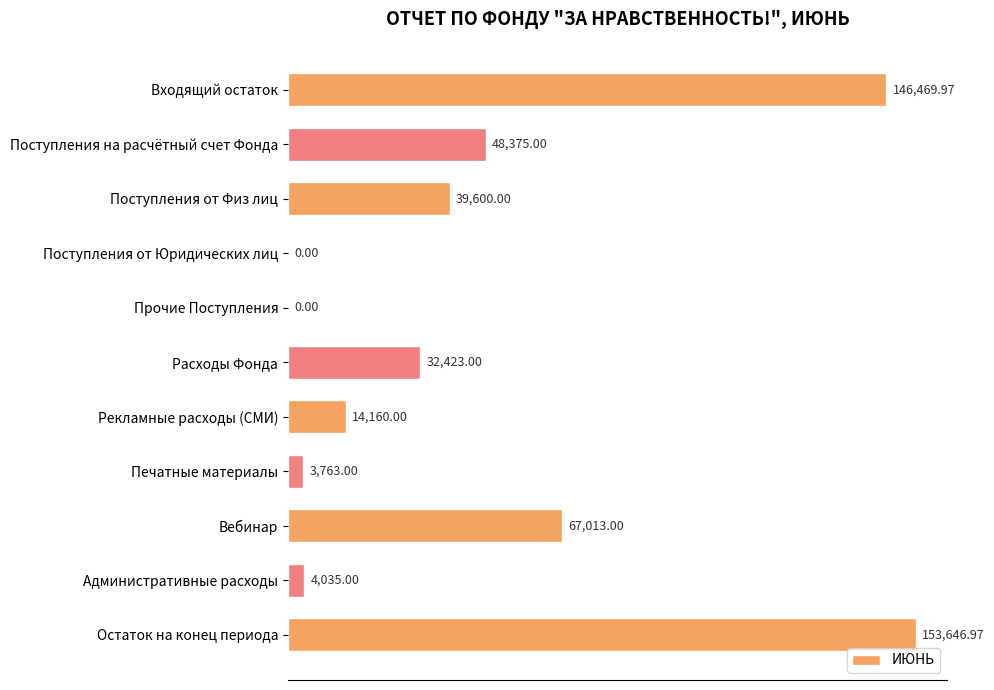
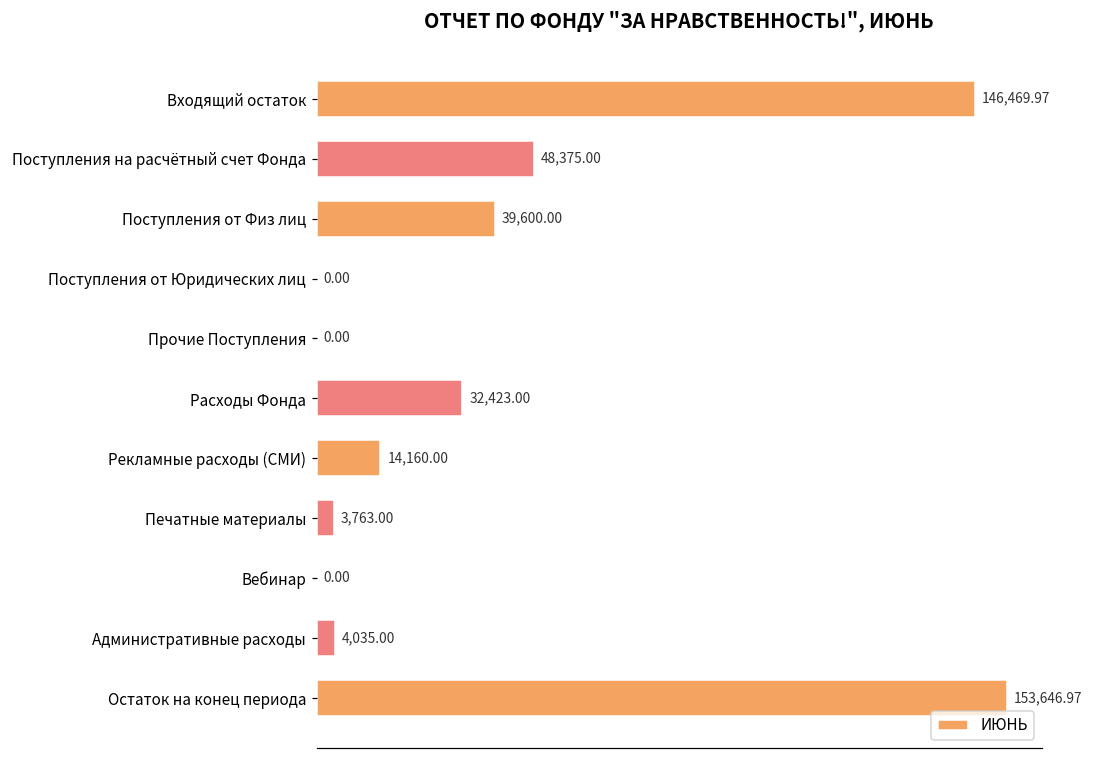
Вебинар: 67,013.00 -> 0.00
